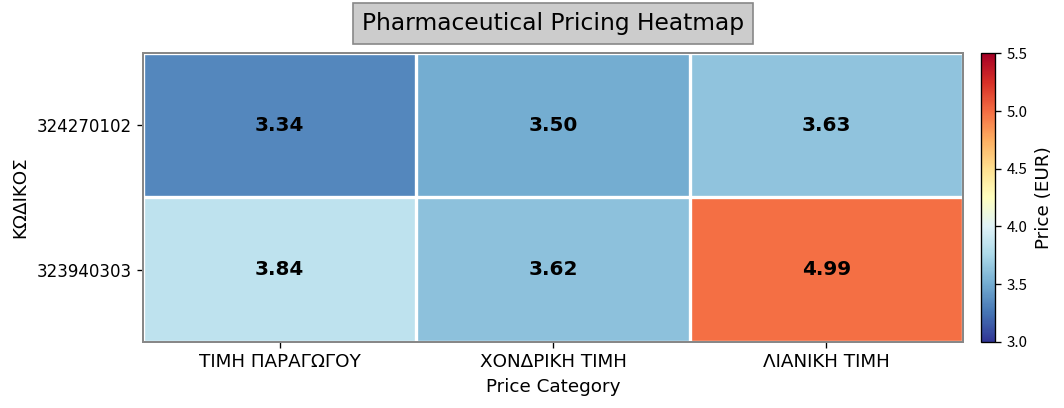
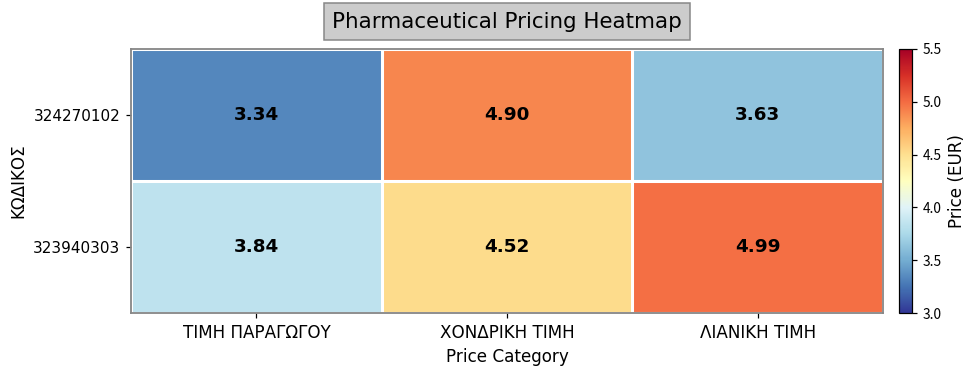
324270102, ΧΟΝΔΡΙΚΗ ΤΙΜΗ: 3.50 -> 4.90
323940303, ΧΟΝΔΡΙΚΗ ΤΙΜΗ: 3.62 -> 4.52
